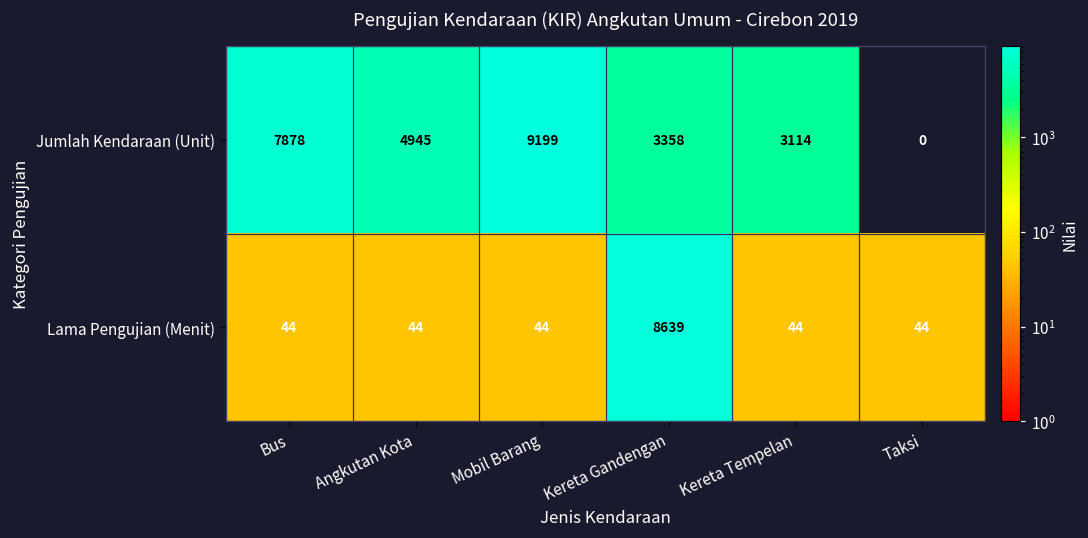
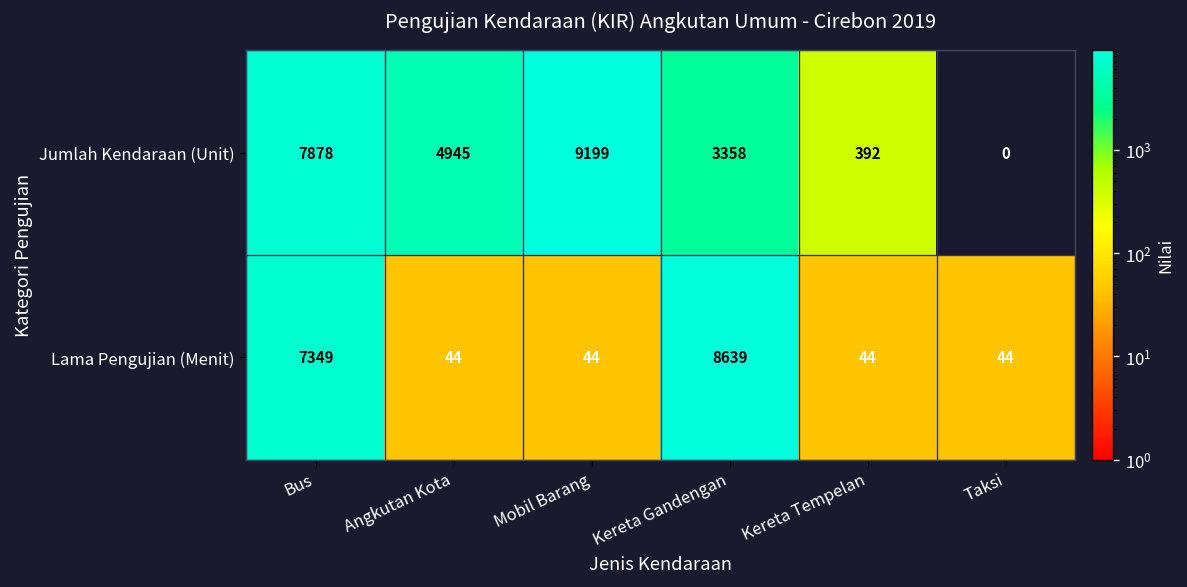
Jumlah Kendaraan (Unit), Kereta Tempelan: 3114 -> 392
Lama Pengujian (Menit), Bus: 44 -> 7349
